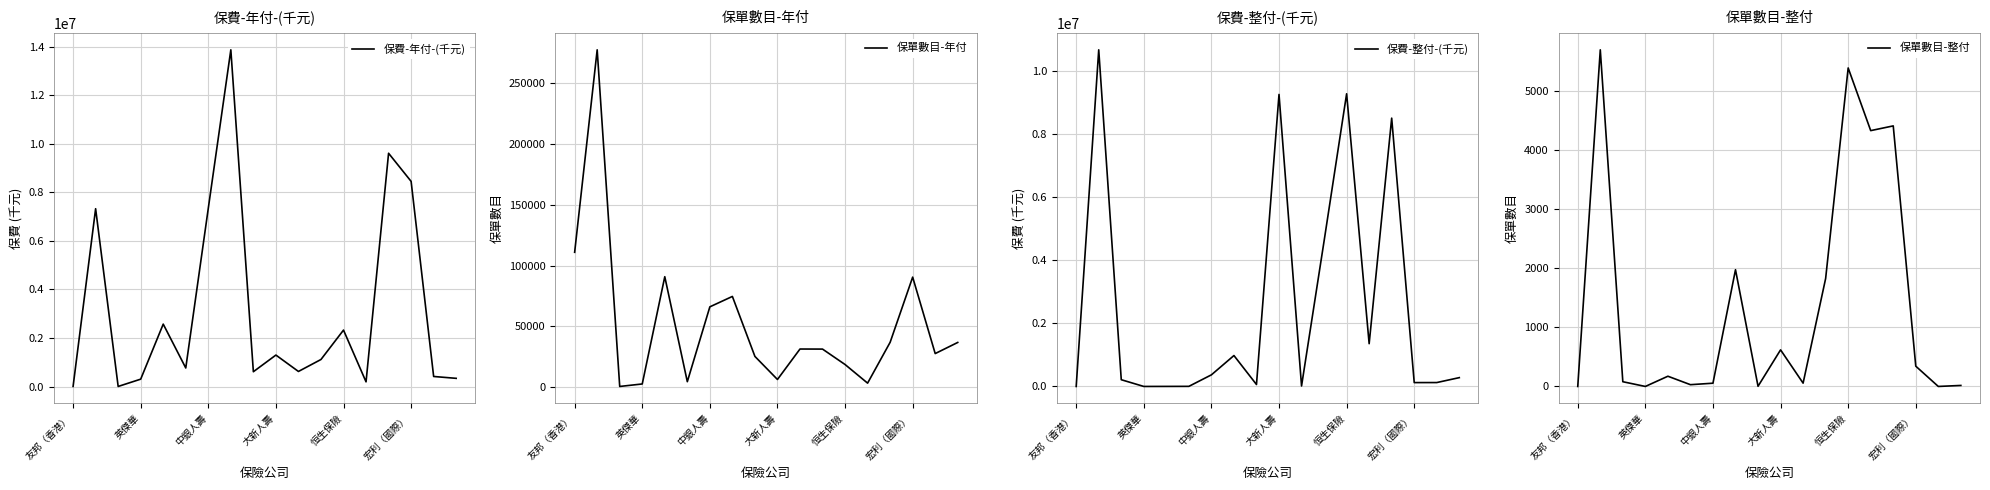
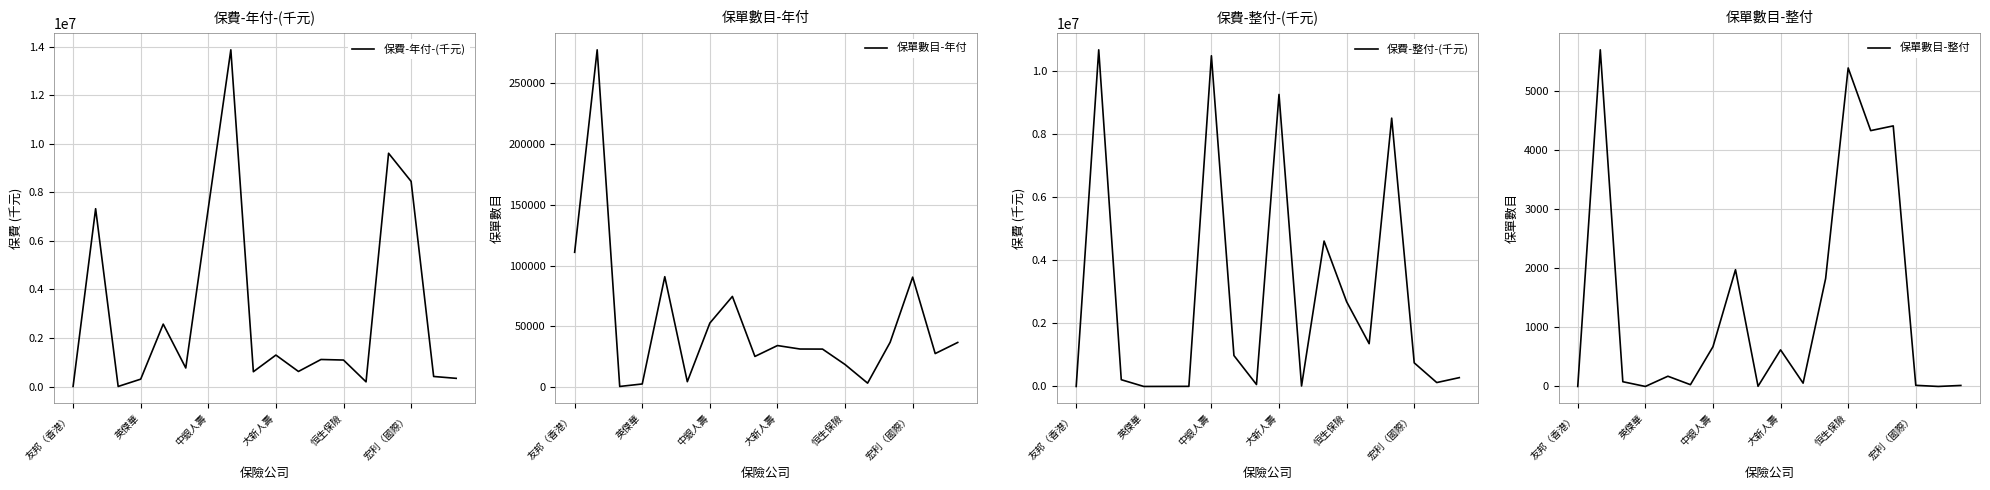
保費-年付-(千元), 恒生保險: 2300000 -> 1100000
保單數目-年付, 中銀人壽: 66000 -> 53000
保單數目-年付, 大新人壽: 6000 -> 34000
保費-整付-(千元), 中銀人壽: 400000 -> 10500000
保費-整付-(千元), 恒生保險: 9300000 -> 2700000
保費-整付-(千元), 宏利（國際）: 100000 -> 700000
保單數目-整付, 中銀人壽: 100 -> 700
保單數目-整付, 宏利（國際）: 300 -> 0
